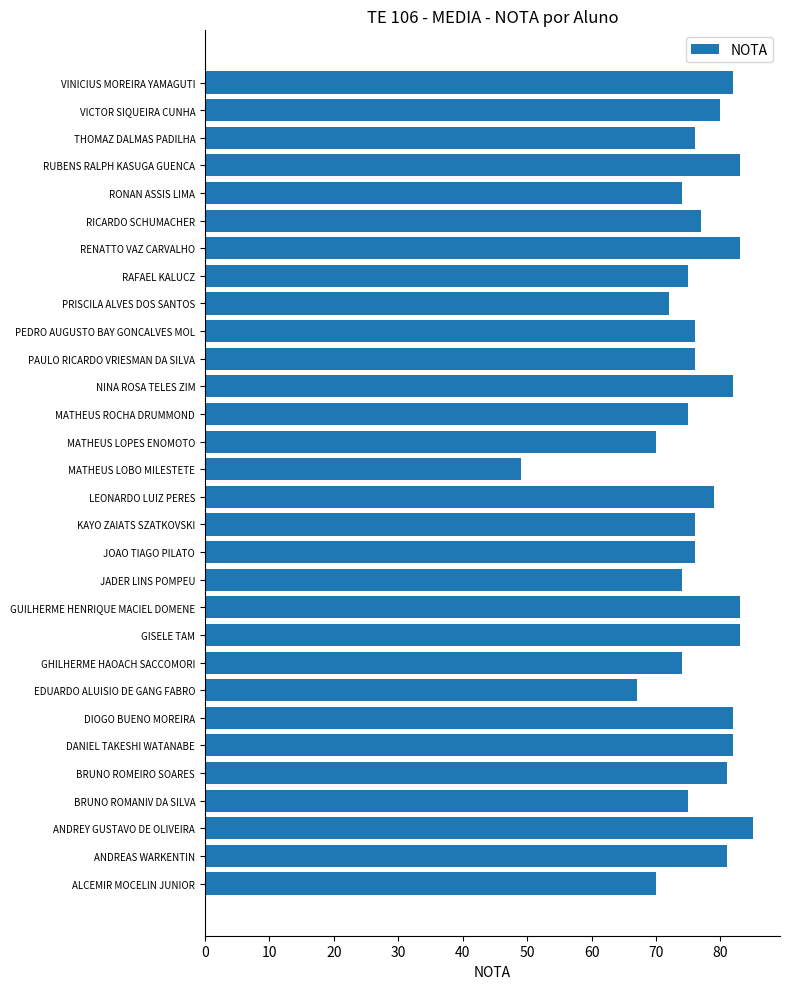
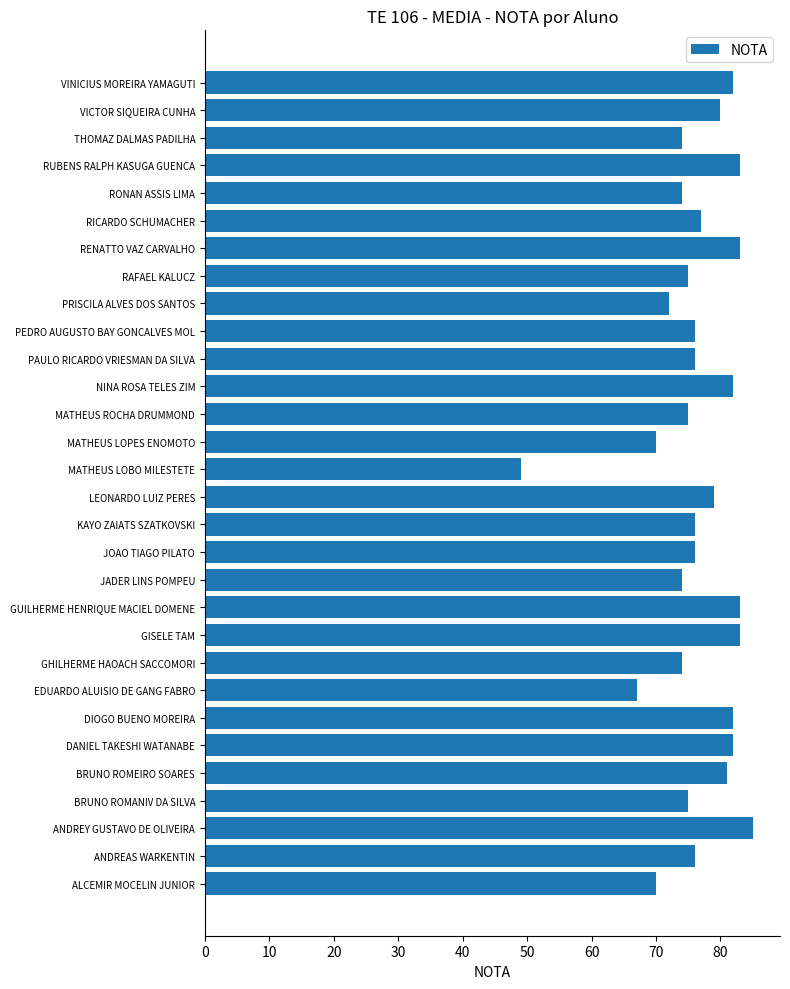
THOMAZ DALMAS PADILHA: 76 -> 74
ANDREAS WARKENTIN: 81 -> 76
